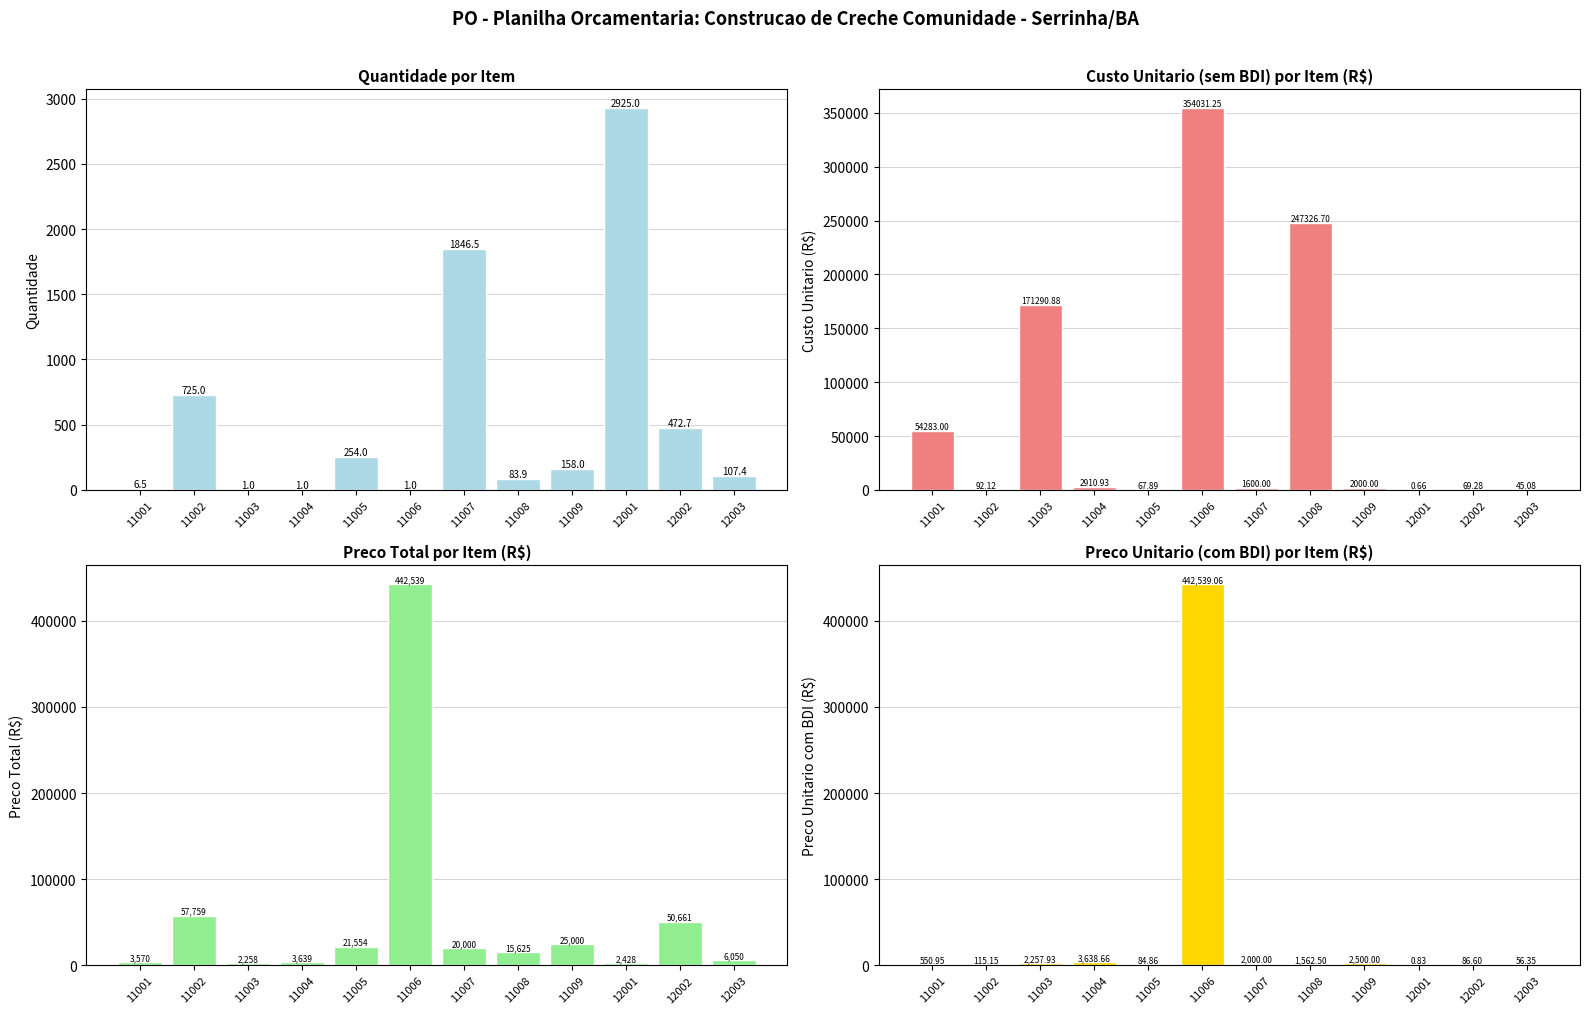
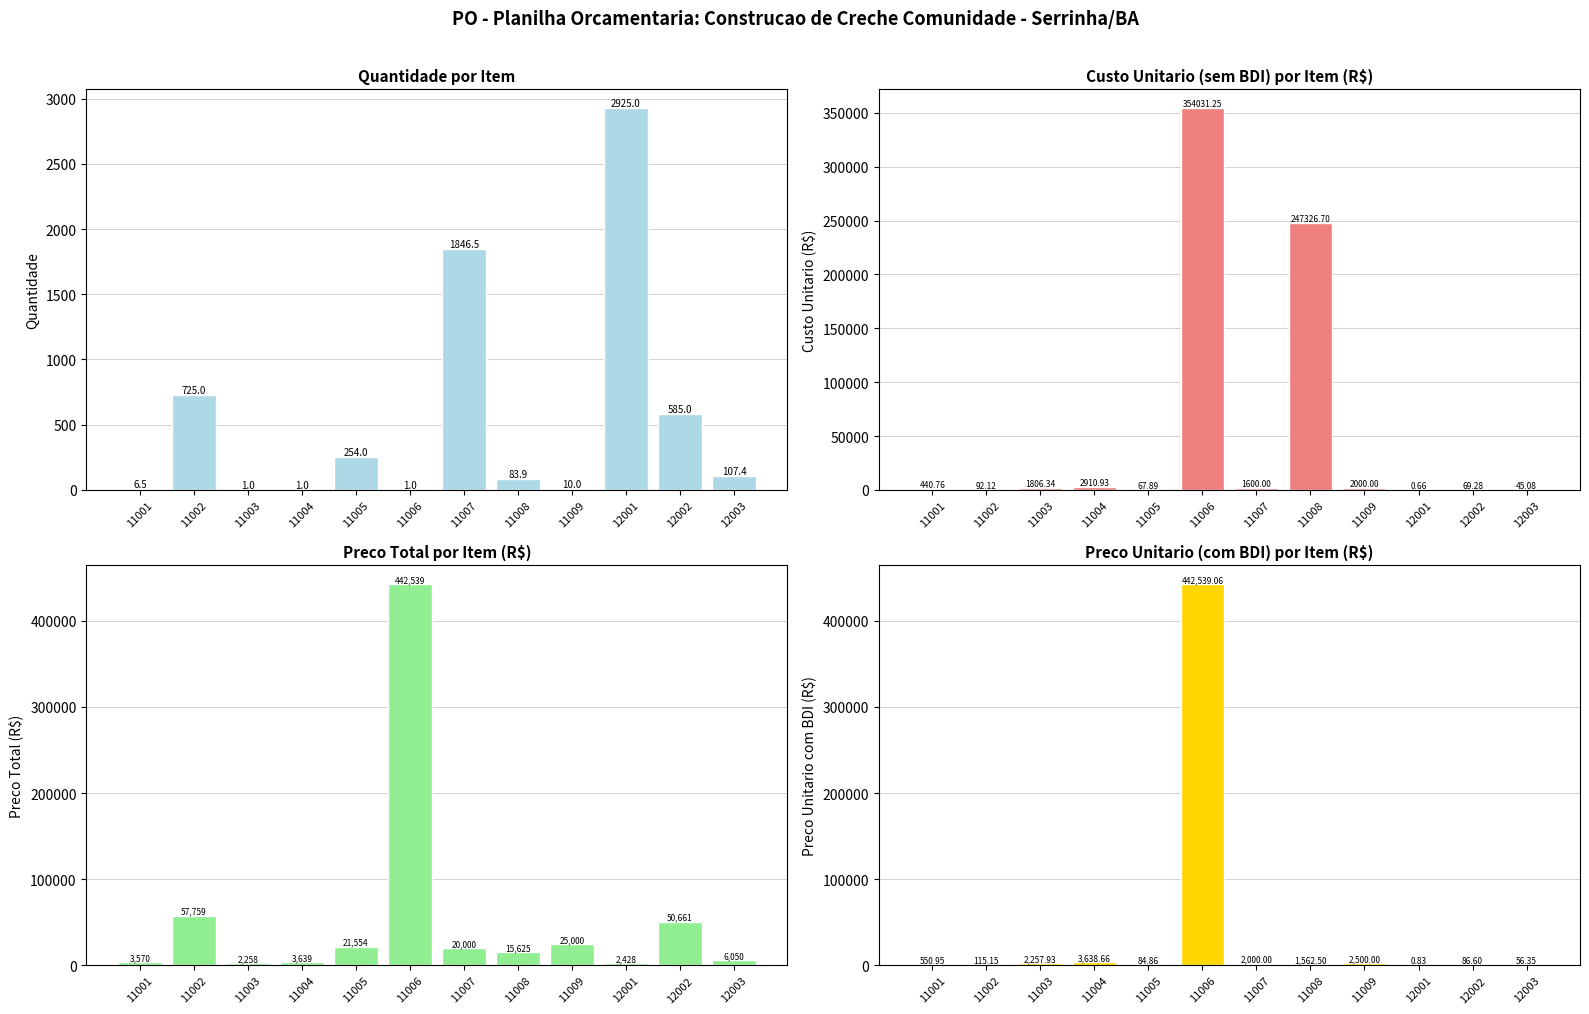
Quantidade por Item, 11009: 158.0 -> 10.0
Quantidade por Item, 12002: 472.7 -> 585.0
Custo Unitario (sem BDI) por Item (R$), 11001: 54283.00 -> 440.76
Custo Unitario (sem BDI) por Item (R$), 11003: 171290.88 -> 1806.34
